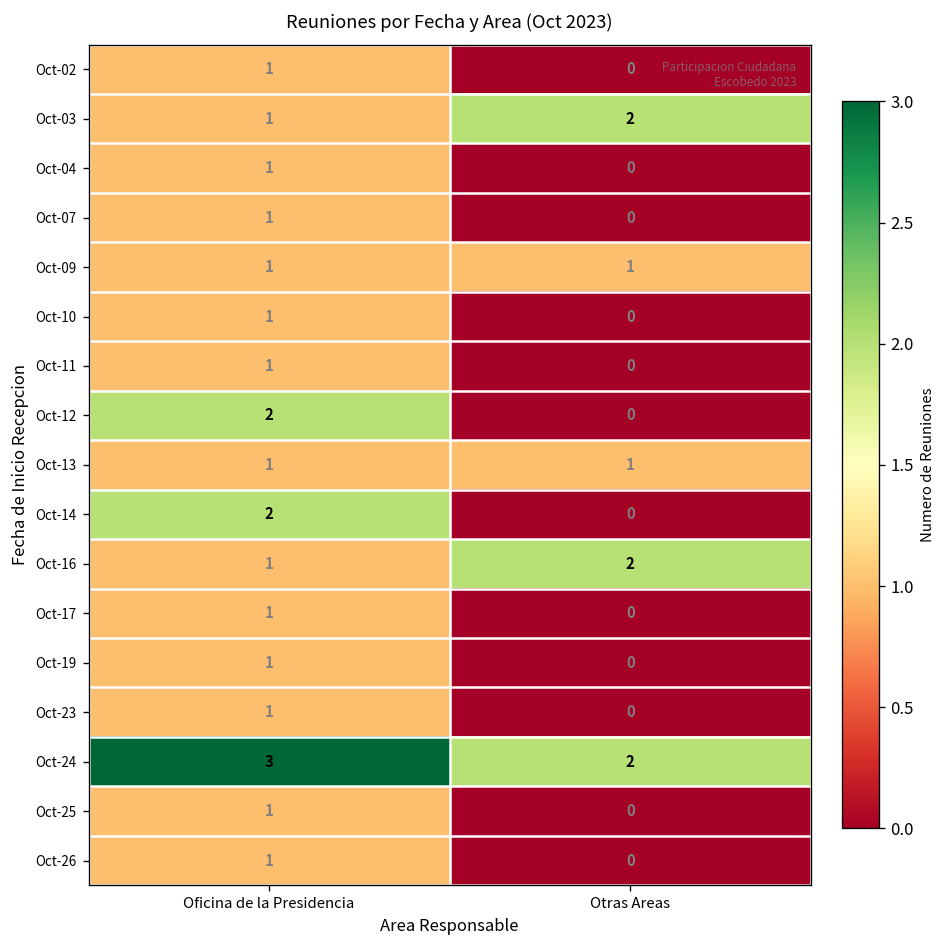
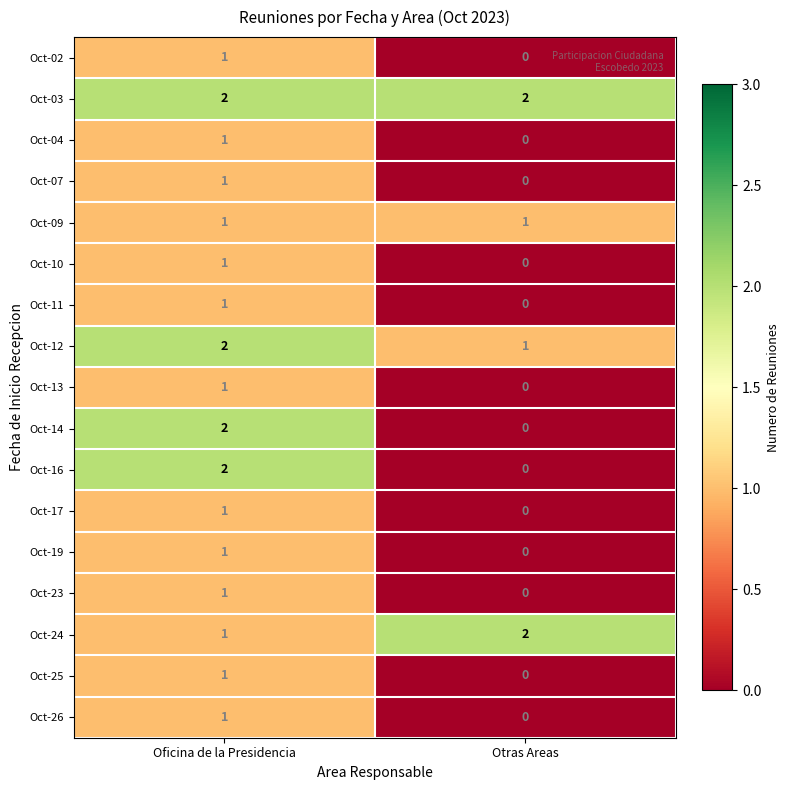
Oct-03, Oficina de la Presidencia: 1 -> 2
Oct-12, Otras Areas: 0 -> 1
Oct-13, Otras Areas: 1 -> 0
Oct-16, Oficina de la Presidencia: 1 -> 2
Oct-16, Otras Areas: 2 -> 0
Oct-24, Oficina de la Presidencia: 3 -> 1
